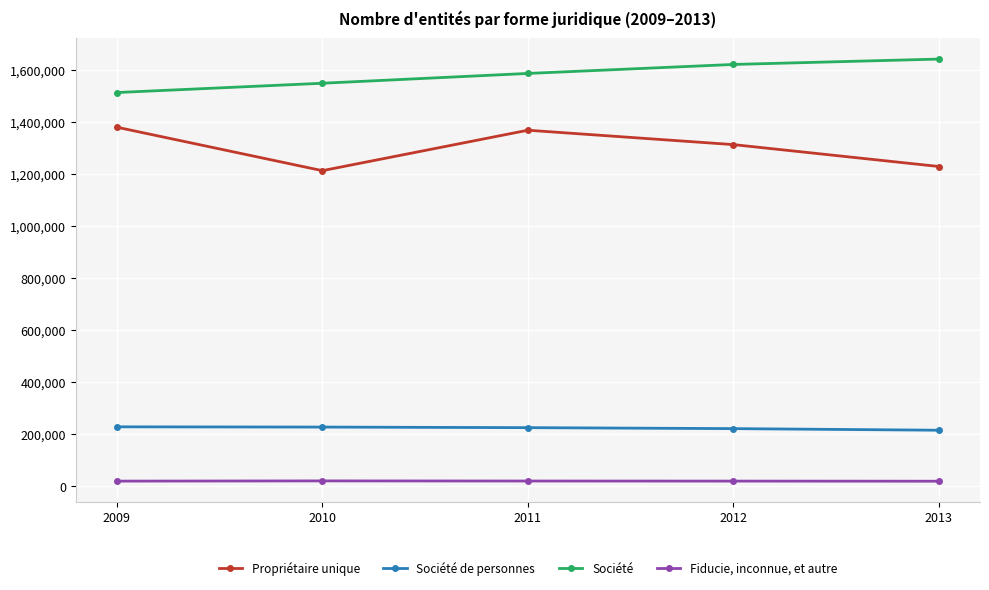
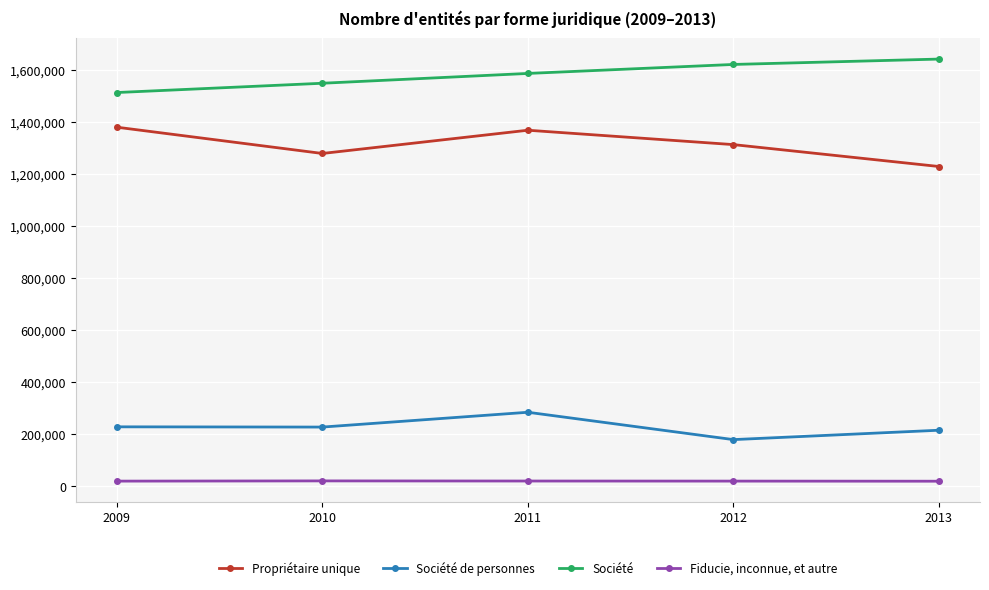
Propriétaire unique, 2010: 1,210,000 -> 1,280,000
Société de personnes, 2011: 230,000 -> 280,000
Société de personnes, 2012: 220,000 -> 180,000
